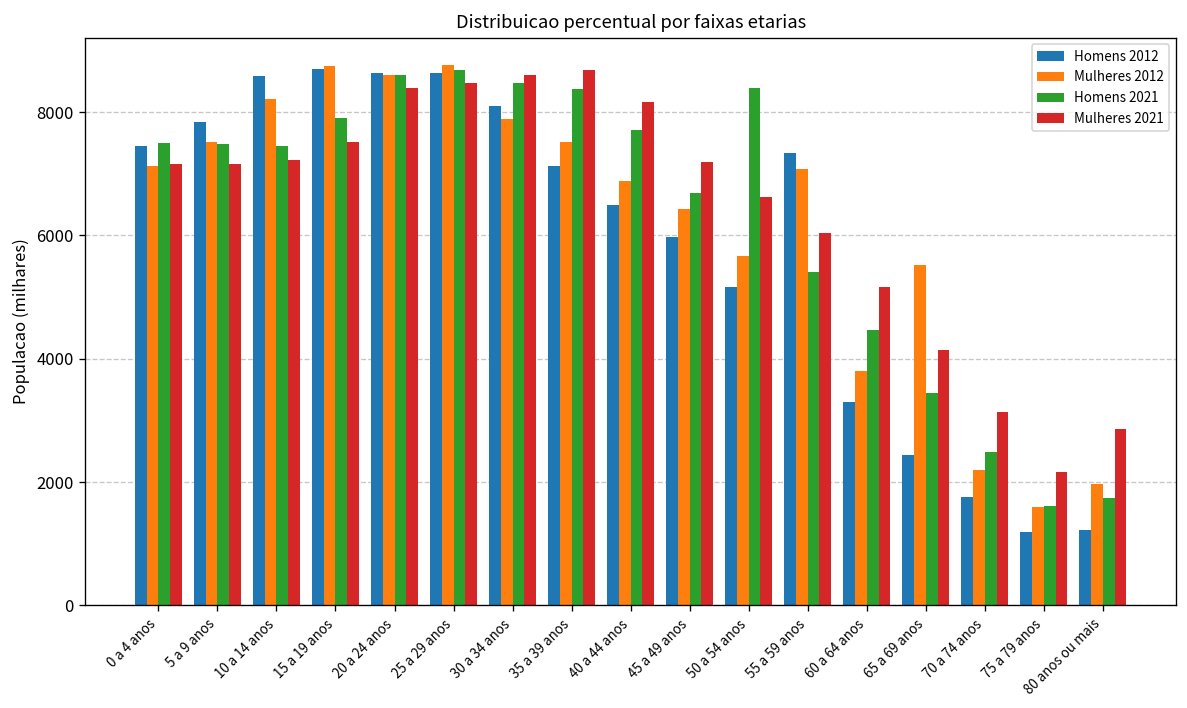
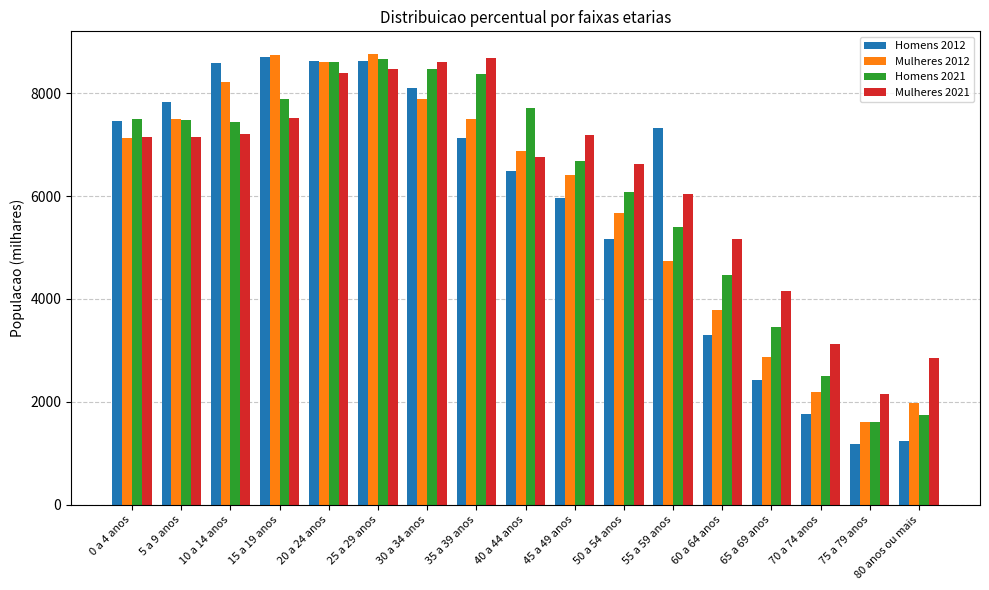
Mulheres 2021, 40 a 44 anos: 8200 -> 6800
Homens 2021, 50 a 54 anos: 8400 -> 6100
Mulheres 2012, 55 a 59 anos: 7100 -> 4700
Mulheres 2012, 65 a 69 anos: 5500 -> 2900
